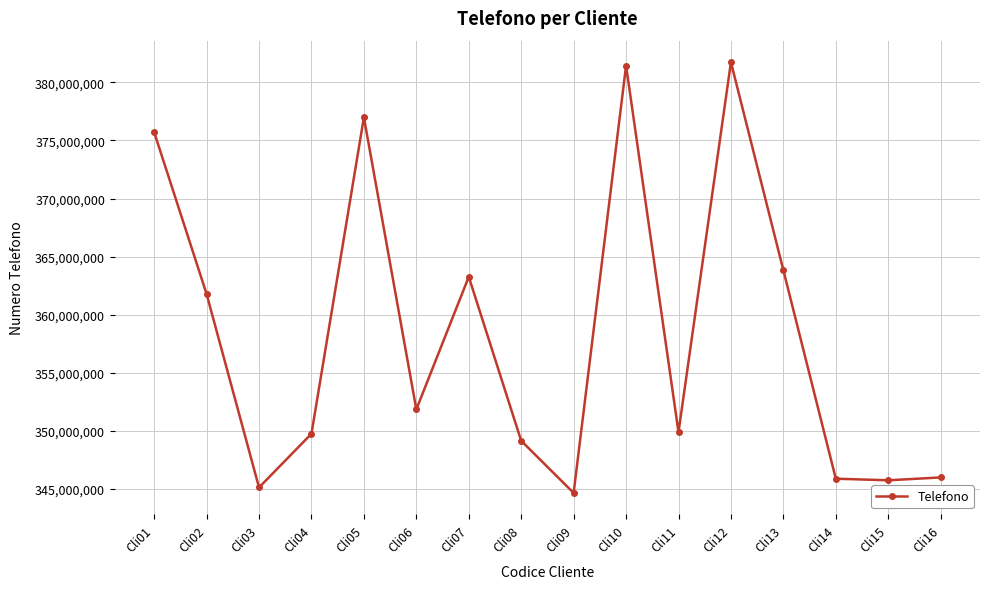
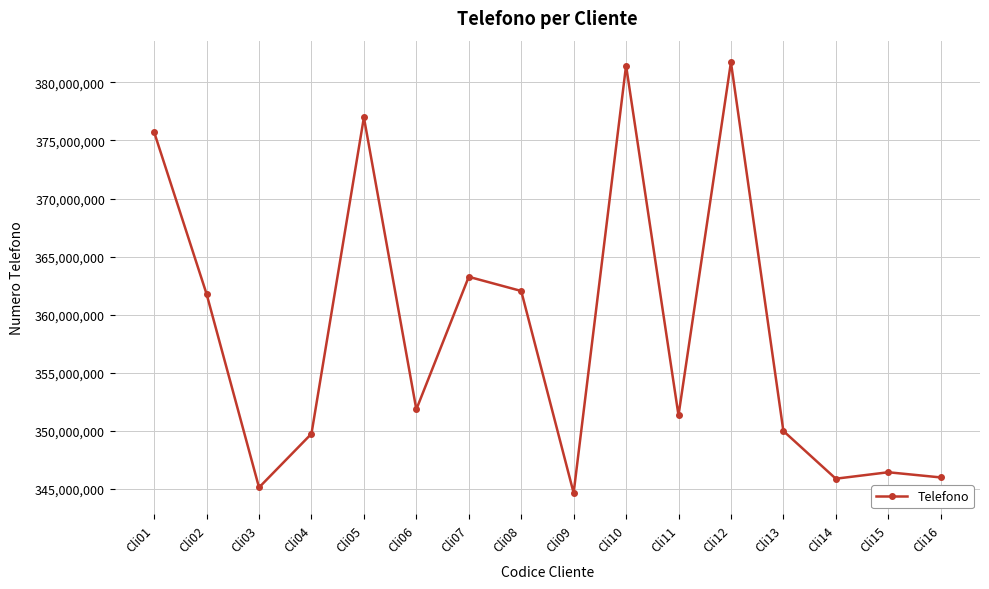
Cli08: 349,100,000 -> 362,000,000
Cli11: 349,900,000 -> 351,300,000
Cli13: 363,800,000 -> 350,000,000
Cli15: 345,700,000 -> 346,400,000
